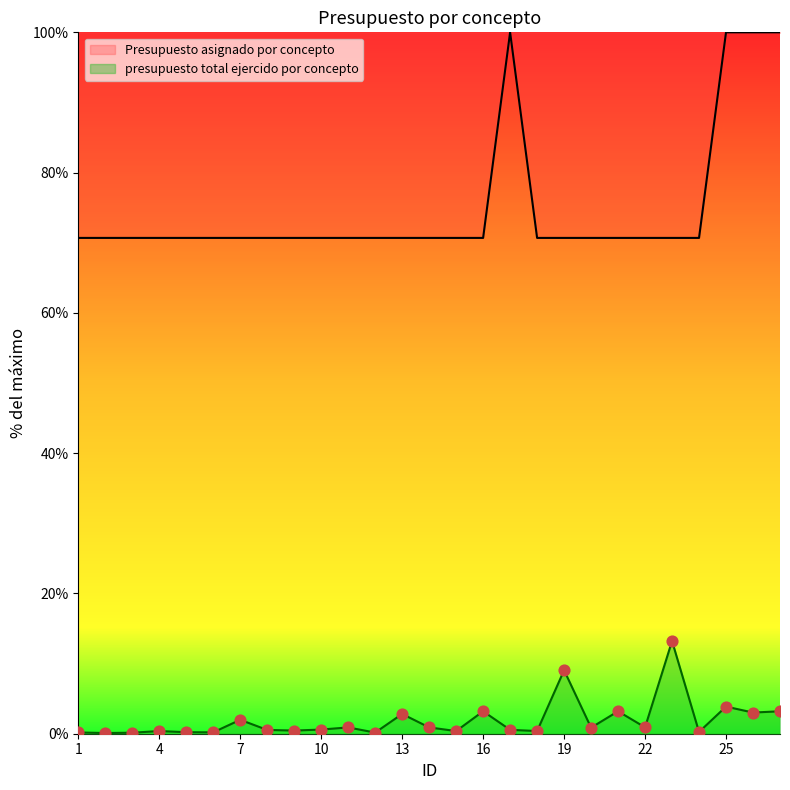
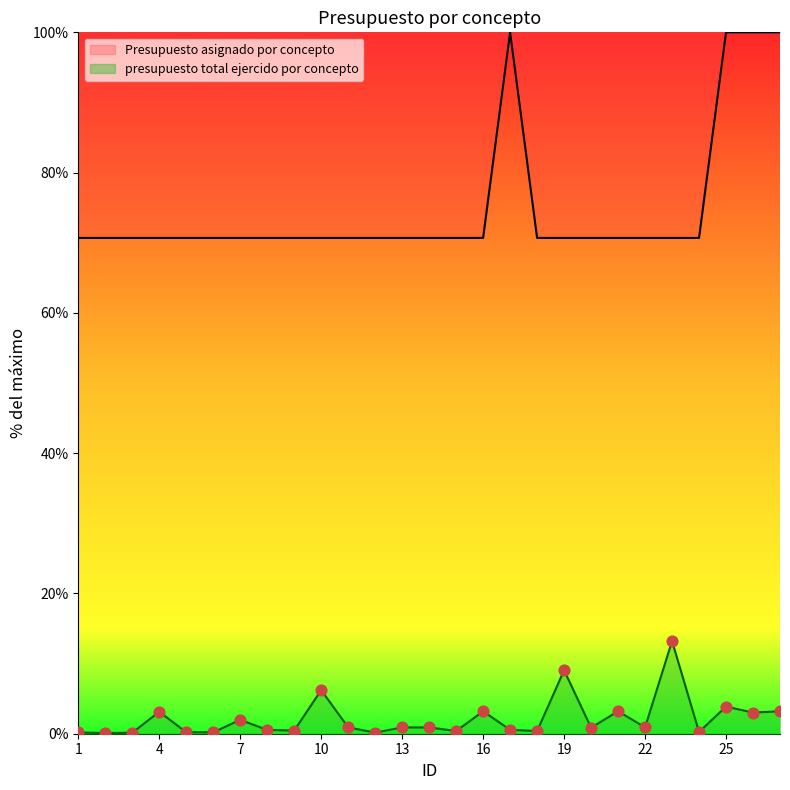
presupuesto total ejercido por concepto, 4: 0% -> 3%
presupuesto total ejercido por concepto, 10: 1% -> 6%
presupuesto total ejercido por concepto, 13: 3% -> 1%
